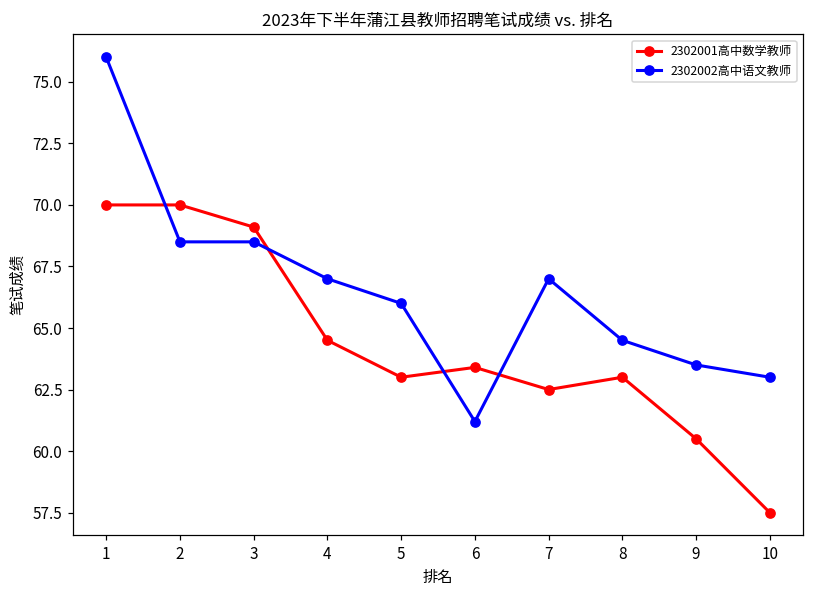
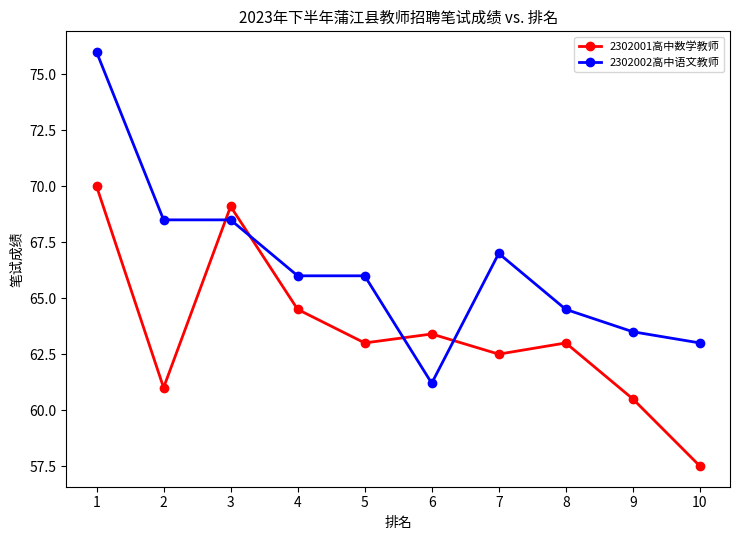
2302001高中数学教师, 2: 70 -> 61
2302002高中语文教师, 4: 67 -> 66
